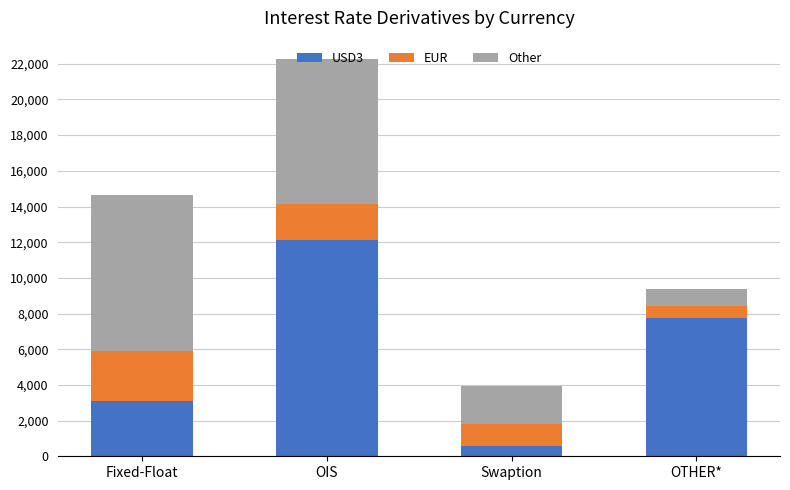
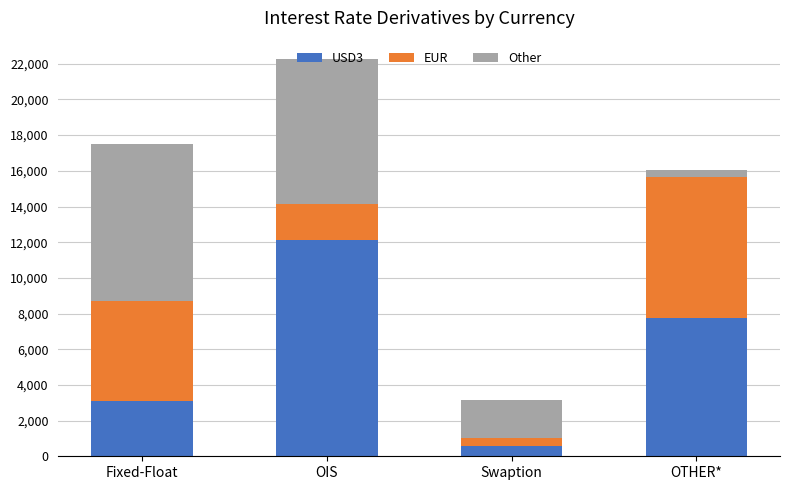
EUR, Fixed-Float: 2,800 -> 5,600
EUR, Swaption: 1,200 -> 400
EUR, OTHER*: 600 -> 7,900
Other, OTHER*: 1,000 -> 400
